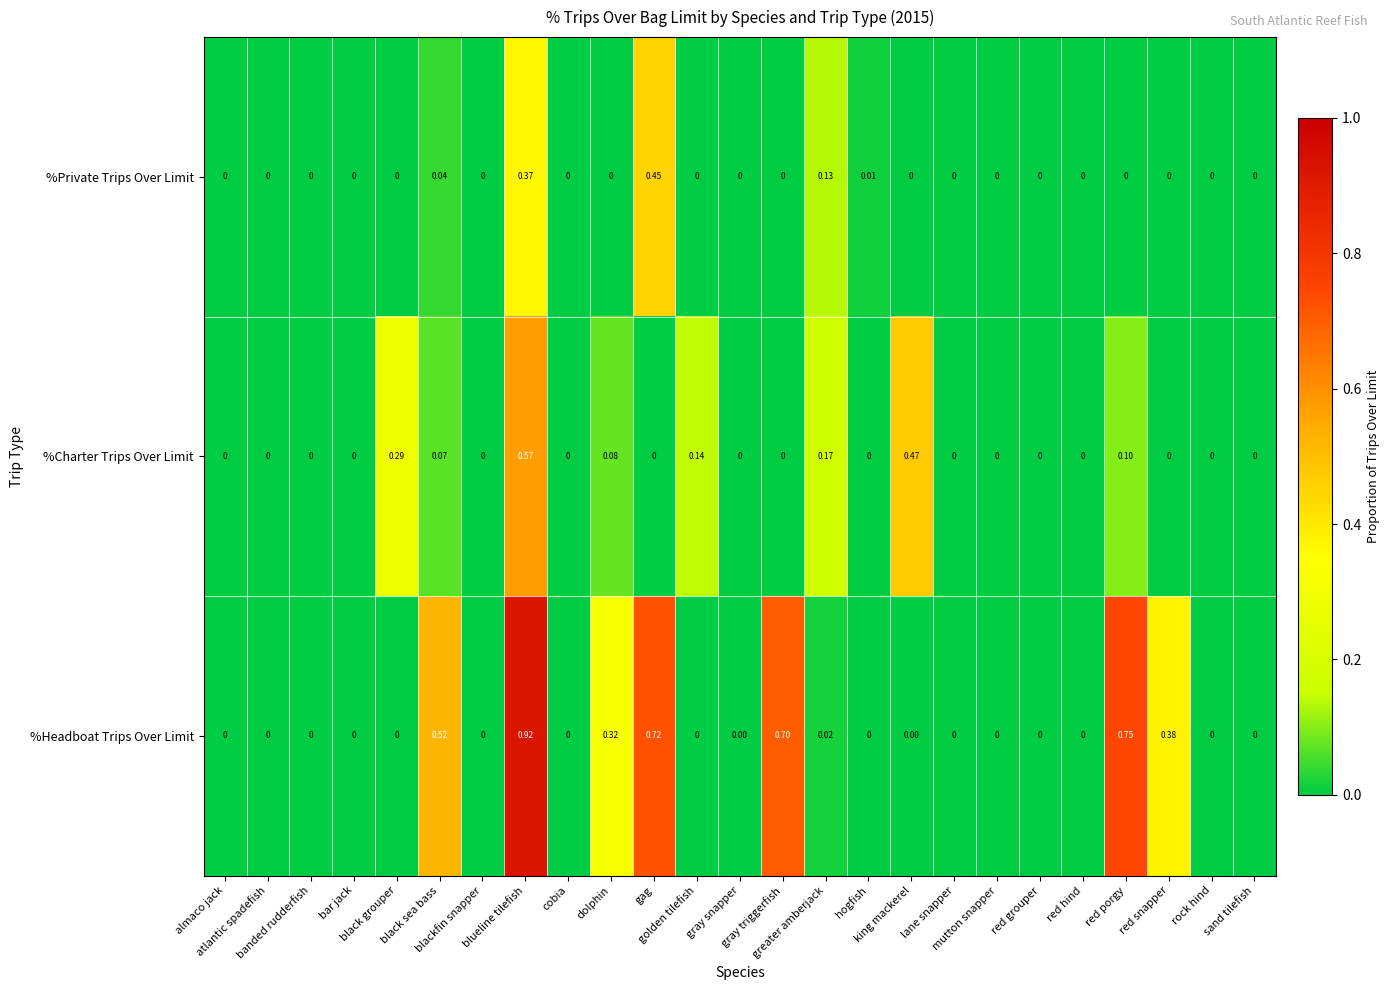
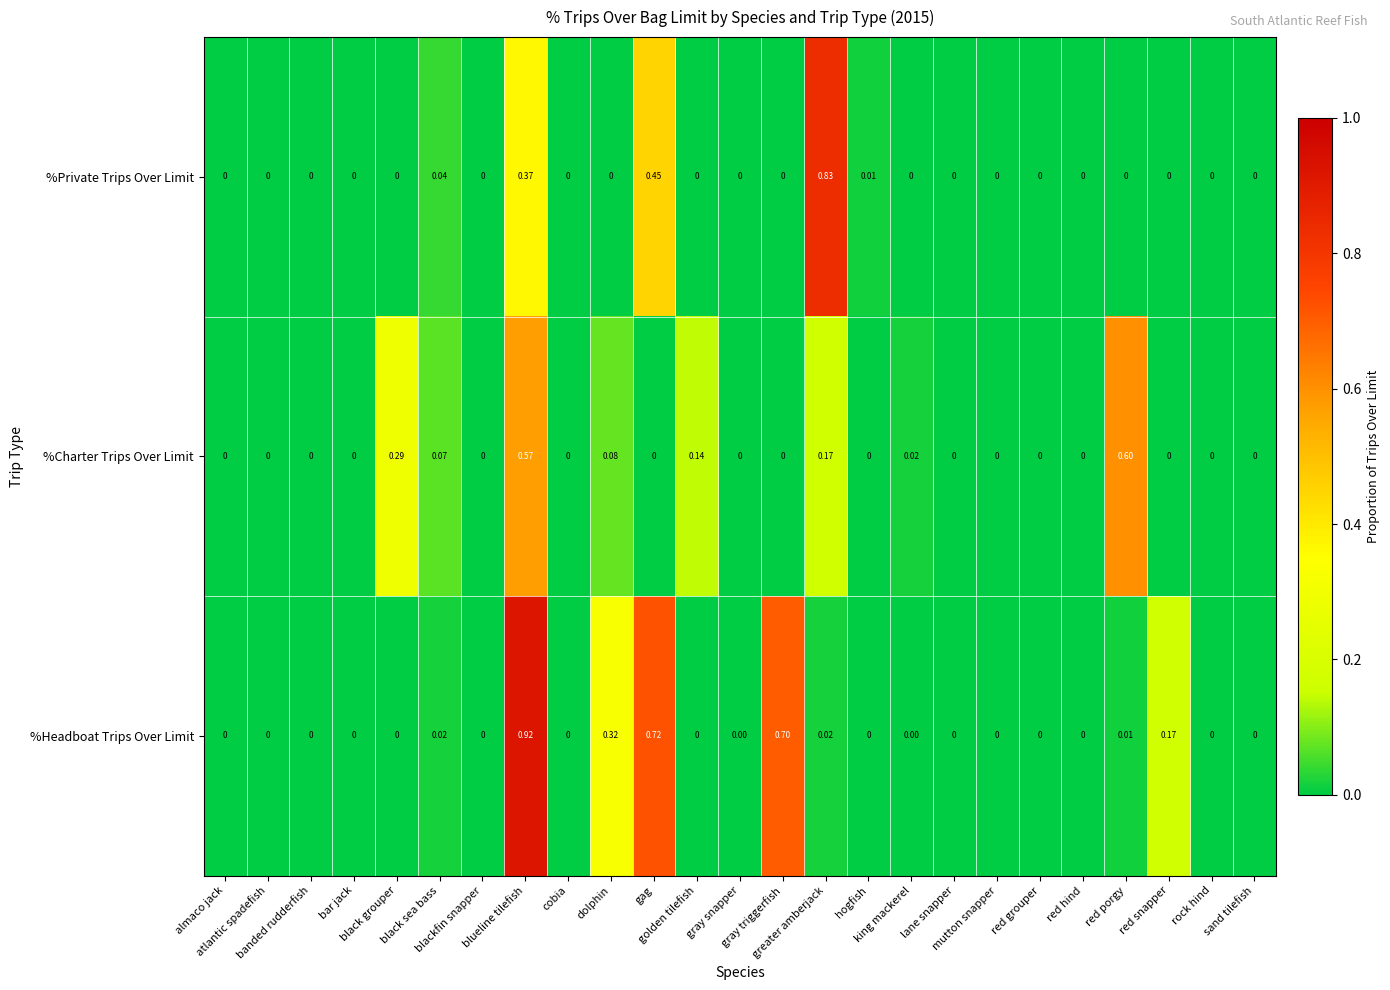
%Private Trips Over Limit, greater amberjack: 0.13 -> 0.83
%Charter Trips Over Limit, king mackerel: 0.47 -> 0.02
%Charter Trips Over Limit, red porgy: 0.10 -> 0.60
%Headboat Trips Over Limit, black sea bass: 0.52 -> 0.02
%Headboat Trips Over Limit, red porgy: 0.75 -> 0.01
%Headboat Trips Over Limit, red snapper: 0.38 -> 0.17
